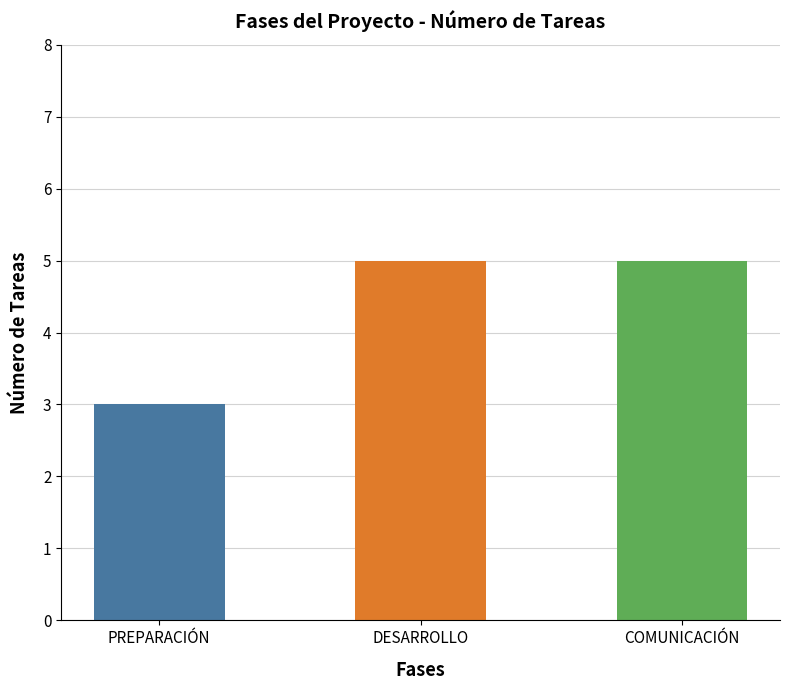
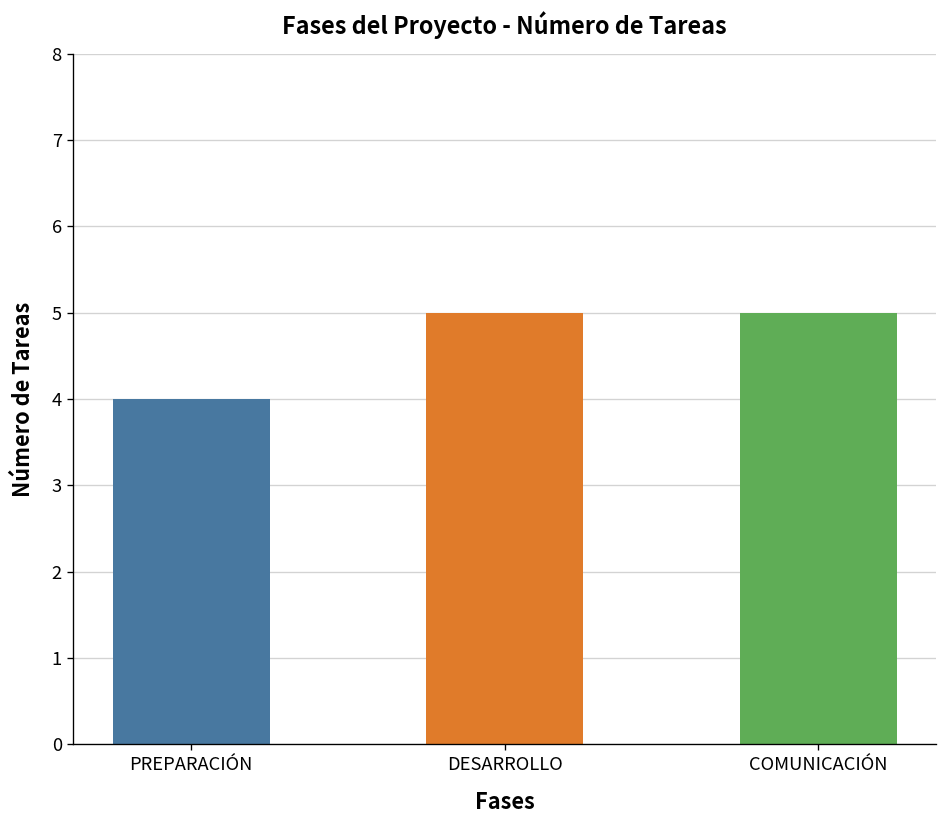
PREPARACIÓN: 3 -> 4
